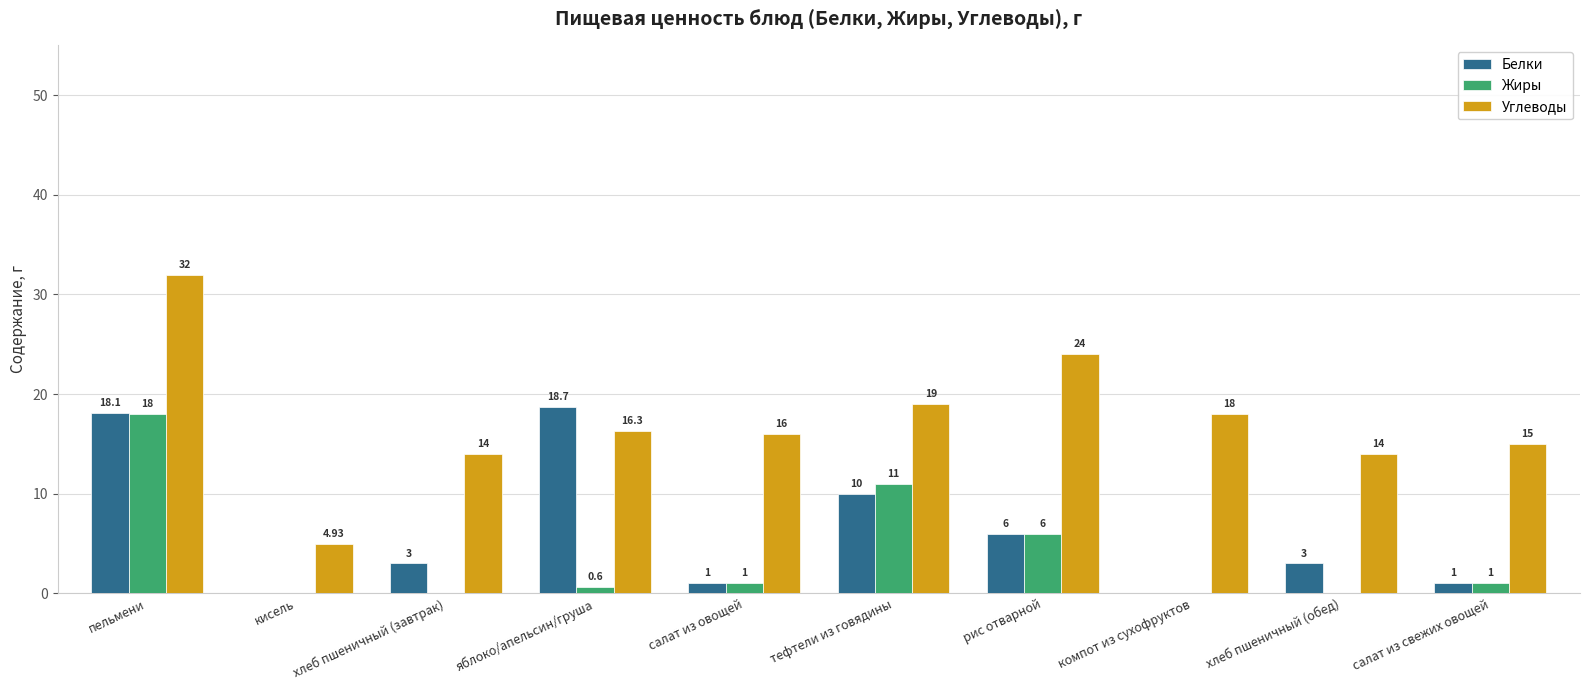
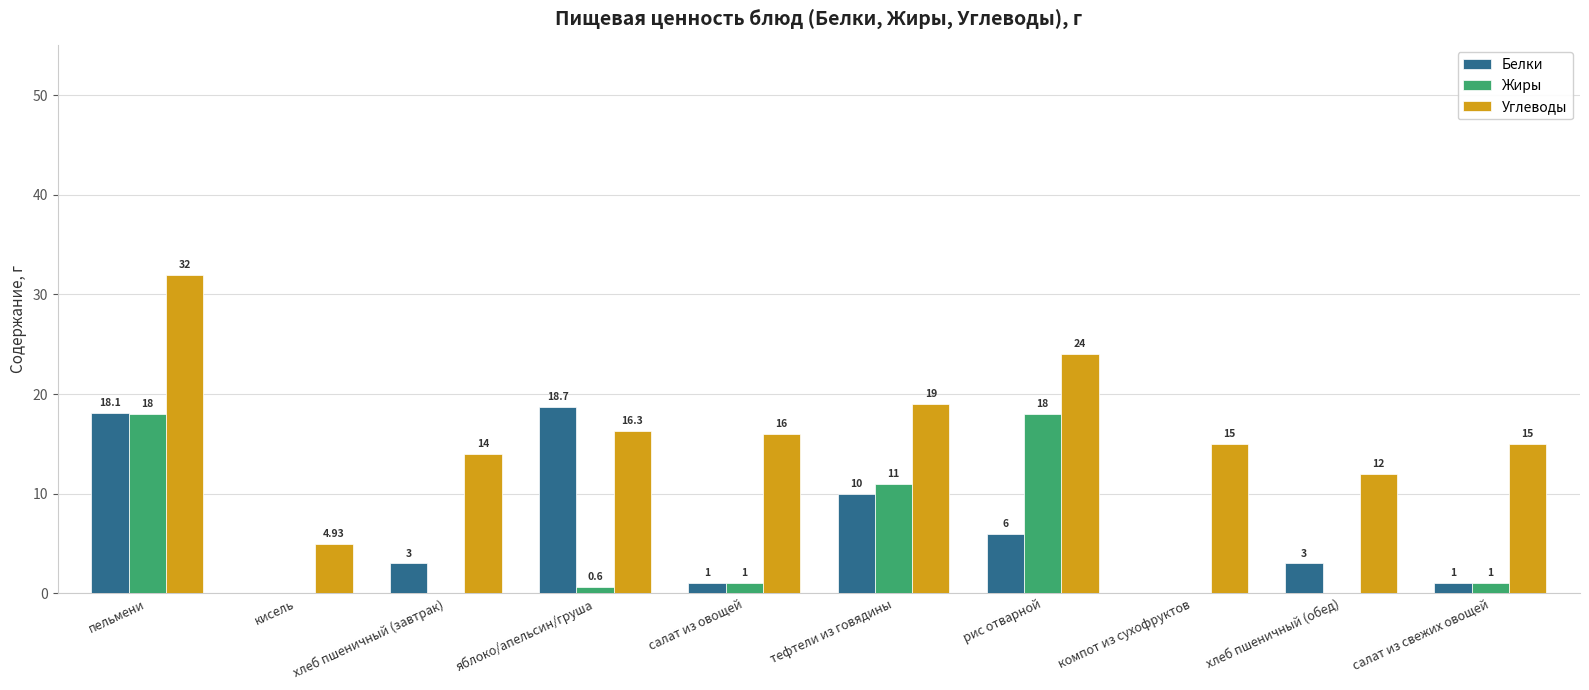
Жиры, рис отварной: 6 -> 18
Углеводы, компот из сухофруктов: 18 -> 15
Углеводы, хлеб пшеничный (обед): 14 -> 12
